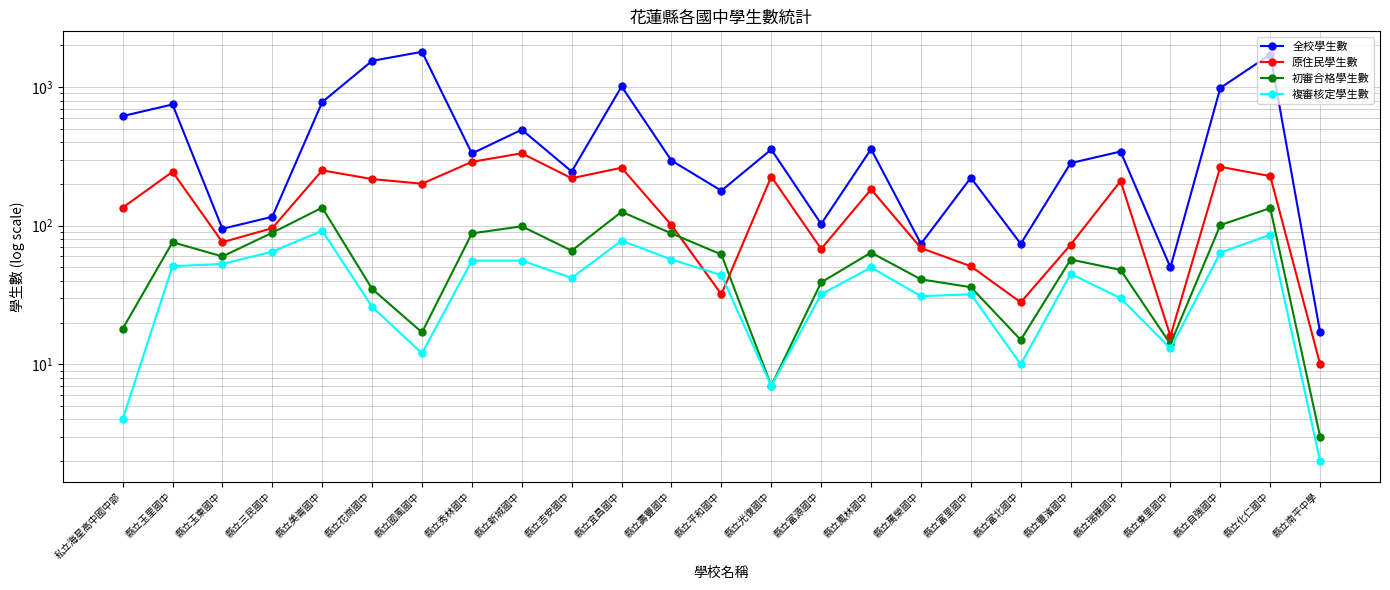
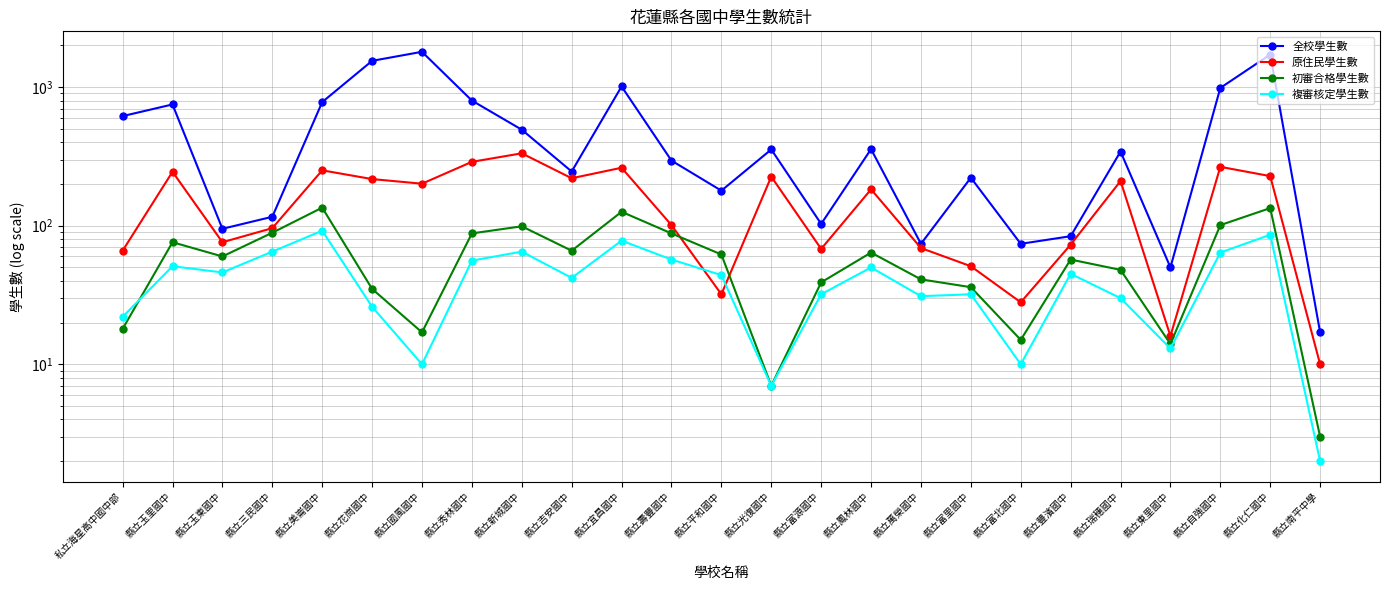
原住民學生數, 私立海星高中國中部: 140 -> 70
複審核定學生數, 私立海星高中國中部: 4 -> 22
複審核定學生數, 縣立玉東國中: 53 -> 46
複審核定學生數, 縣立國風國中: 12 -> 10
全校學生數, 縣立秀林國中: 330 -> 800
複審核定學生數, 縣立新城國中: 56 -> 70
全校學生數, 縣立豐濱國中: 280 -> 80
